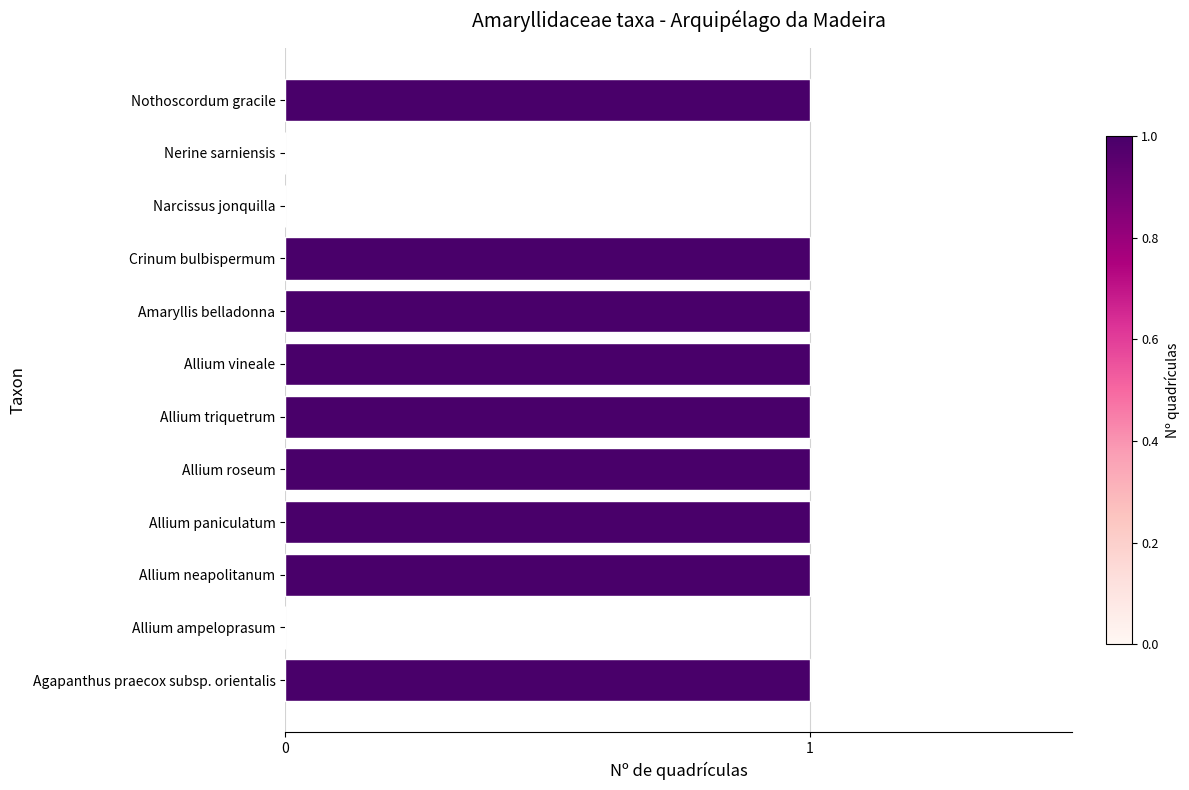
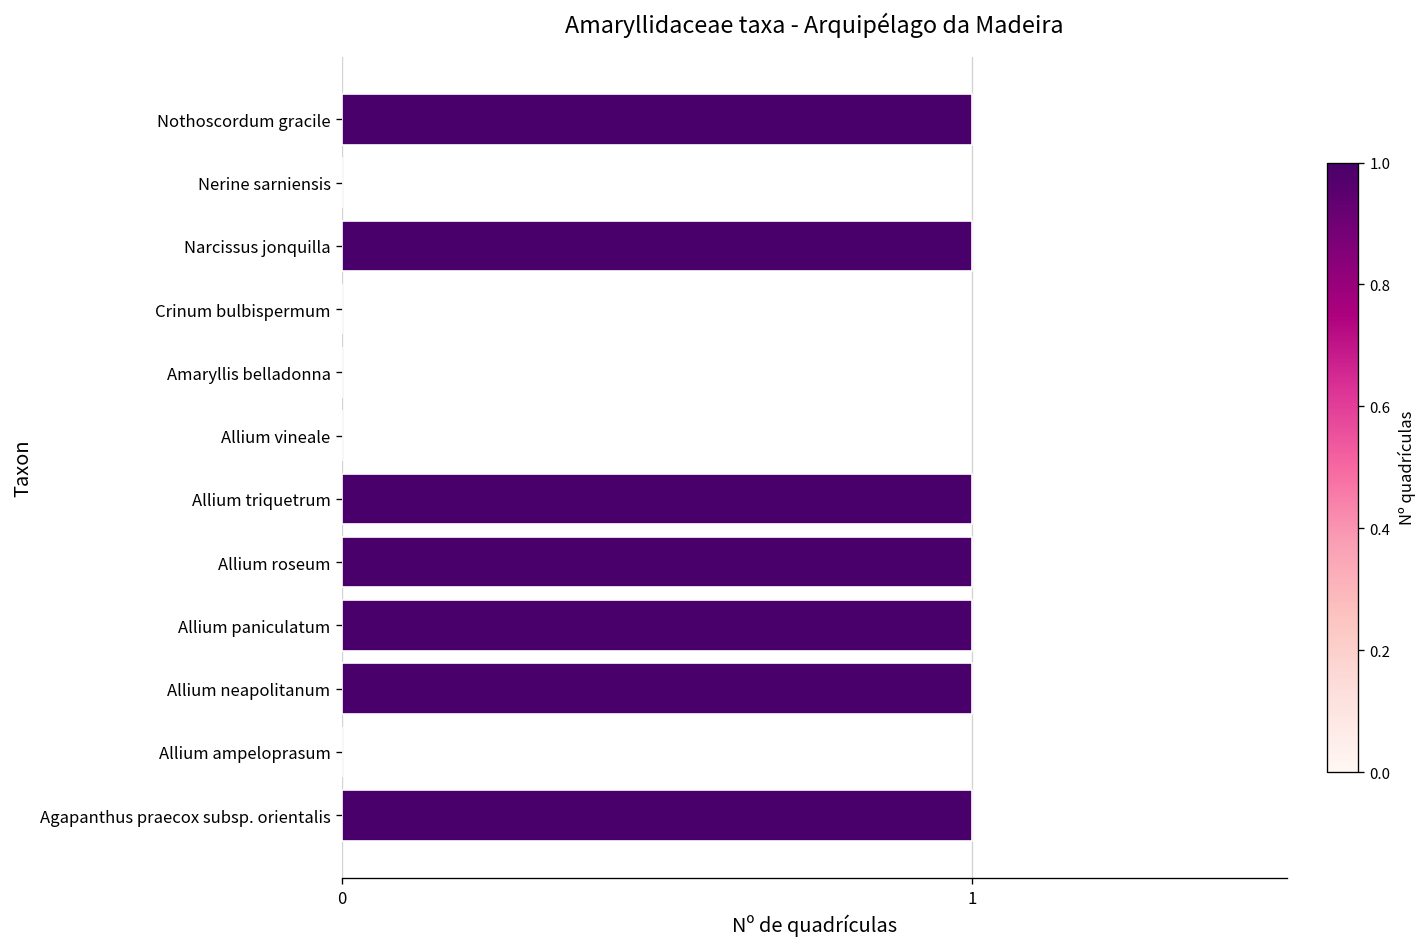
Narcissus jonquilla: 0 -> 1
Crinum bulbispermum: 1 -> 0
Amaryllis belladonna: 1 -> 0
Allium vineale: 1 -> 0
